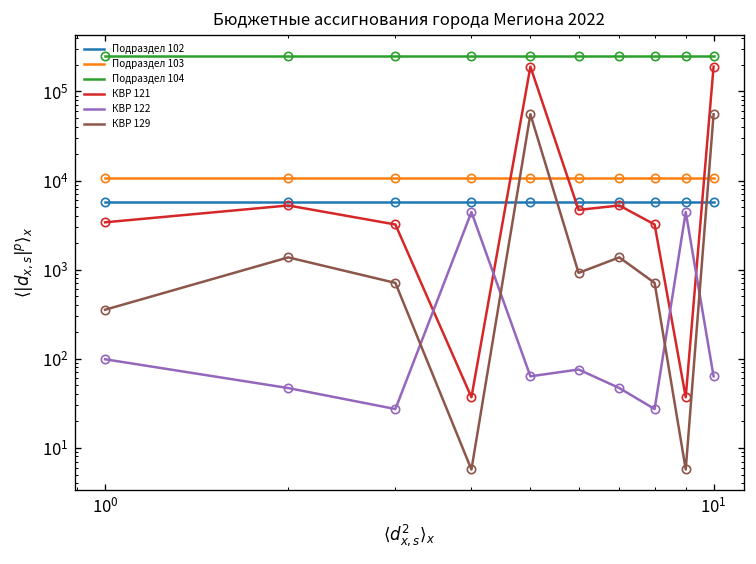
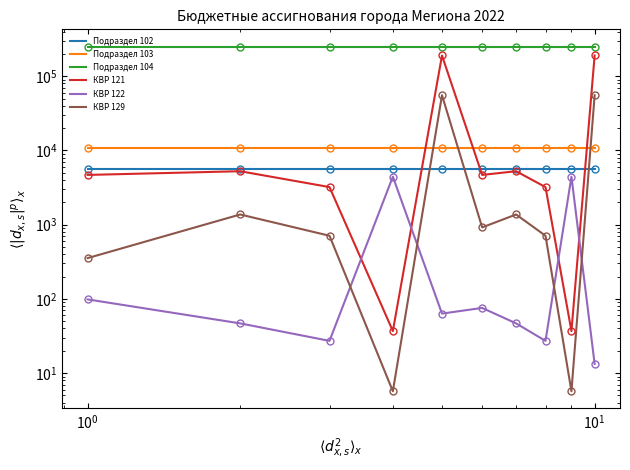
КВР 121, 10^0: 3000 -> 5000
КВР 122, 10^1: 60 -> 13
